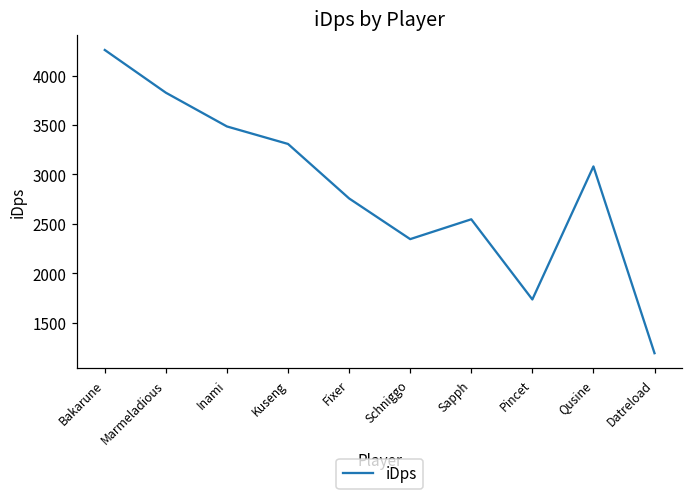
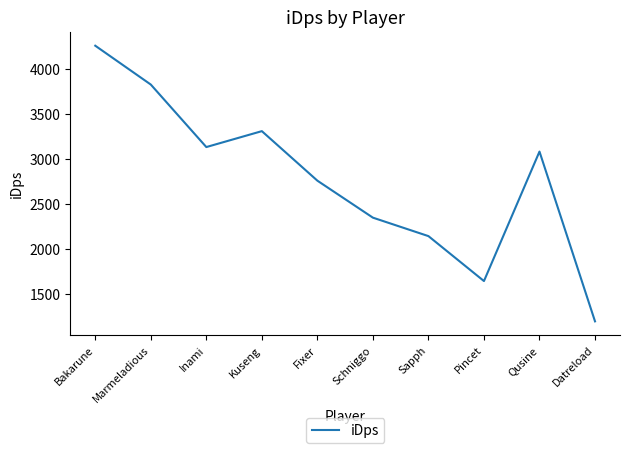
Inami: 3500 -> 3100
Sapph: 2500 -> 2100
Pincet: 1700 -> 1600
